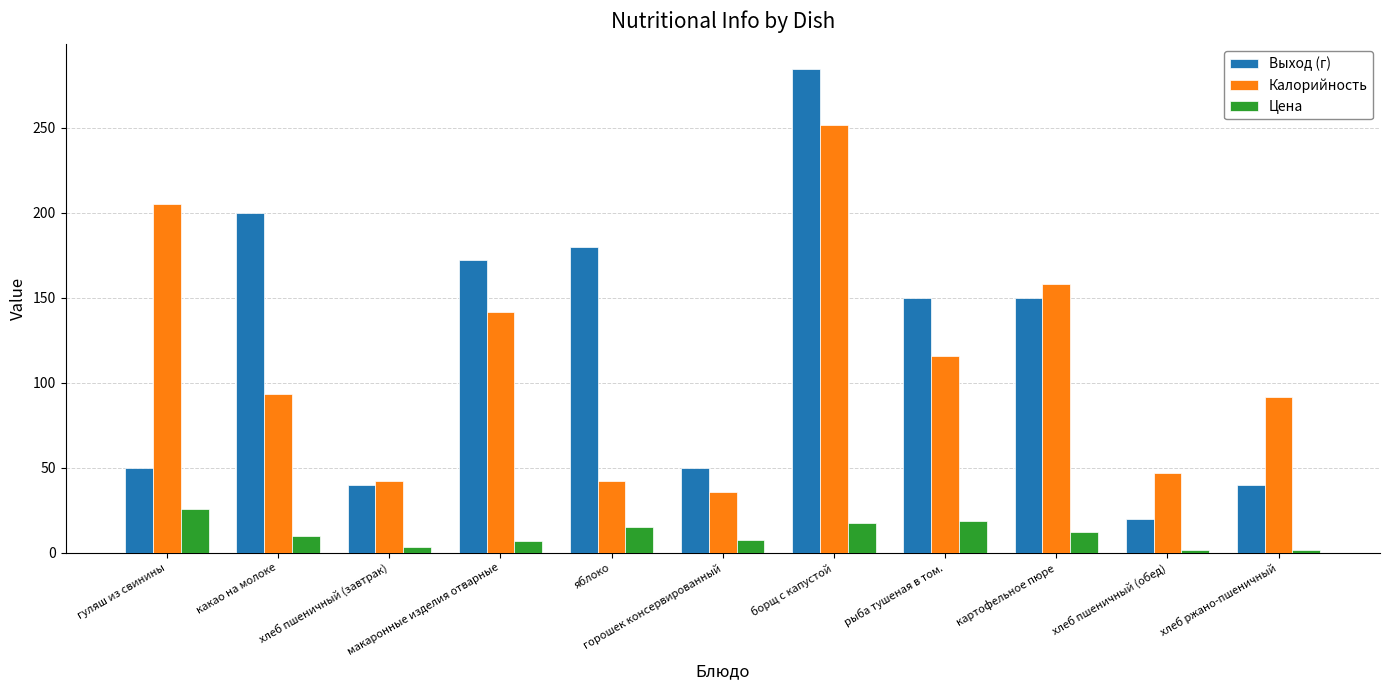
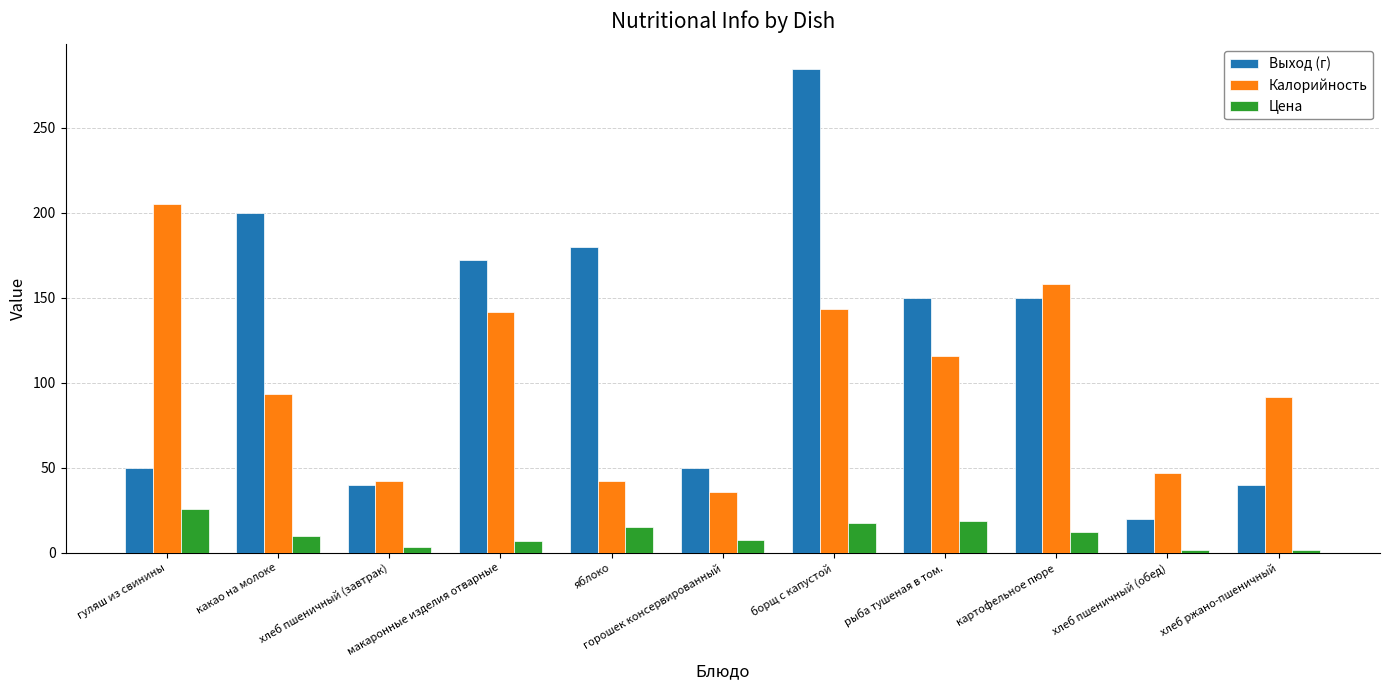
Калорийность, борщ с капустой: 252 -> 143
